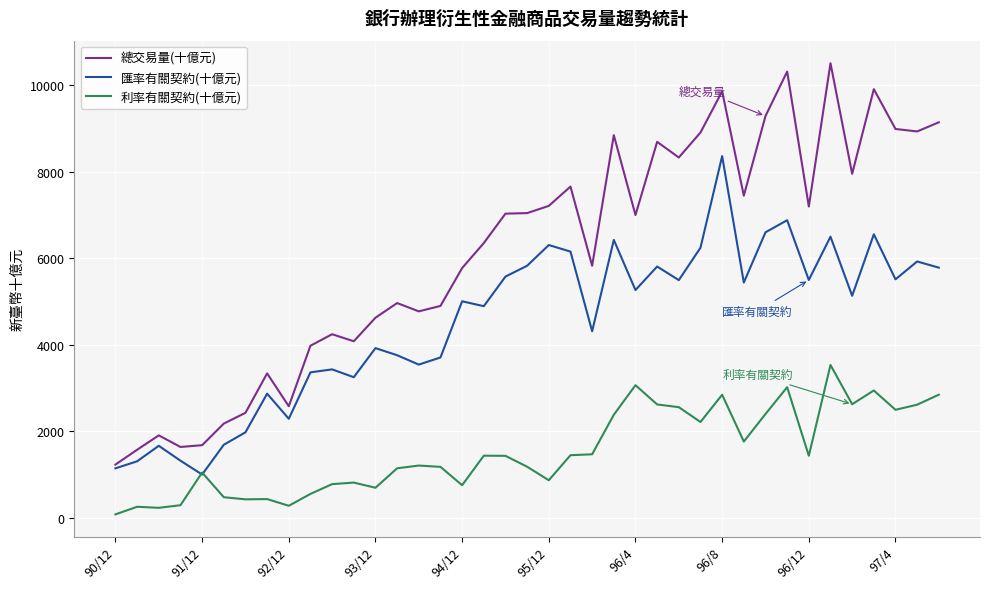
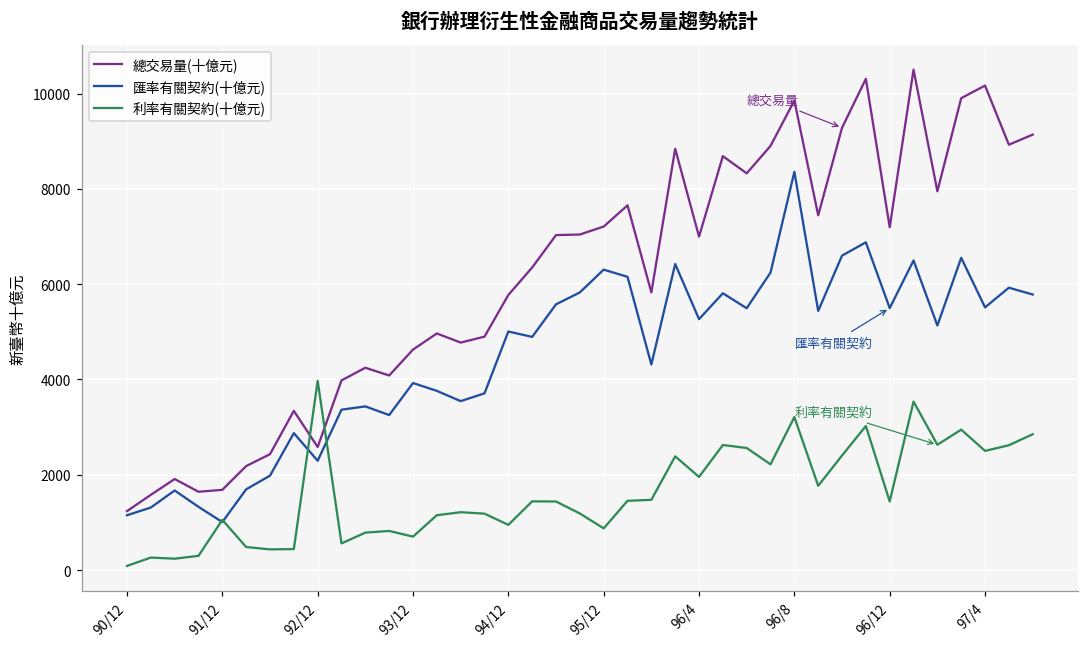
利率有關契約(十億元), 92/12: 300 -> 4000
利率有關契約(十億元), 94/12: 800 -> 900
利率有關契約(十億元), 96/4: 3100 -> 2000
利率有關契約(十億元), 96/8: 2800 -> 3200
總交易量(十億元), 97/4: 9000 -> 10200
